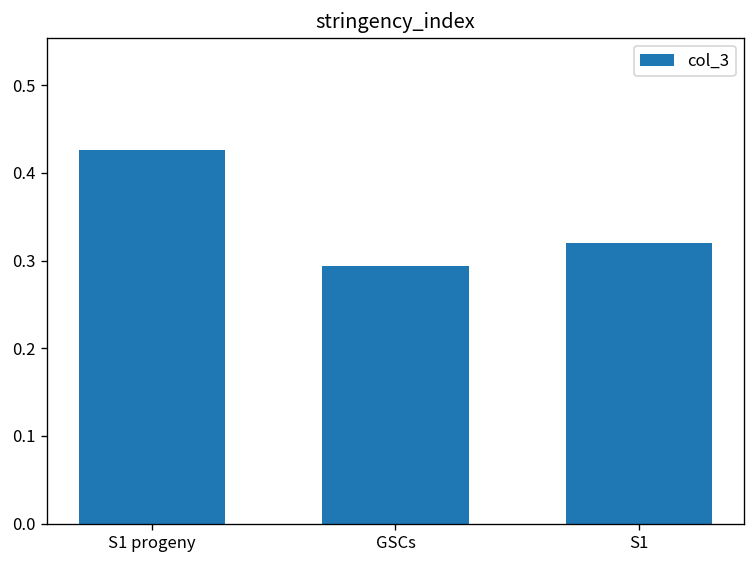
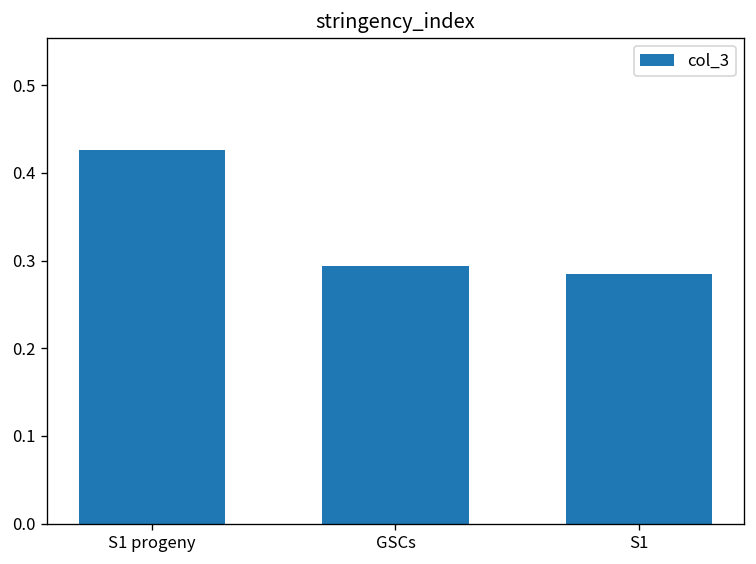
S1: 0.32 -> 0.29
